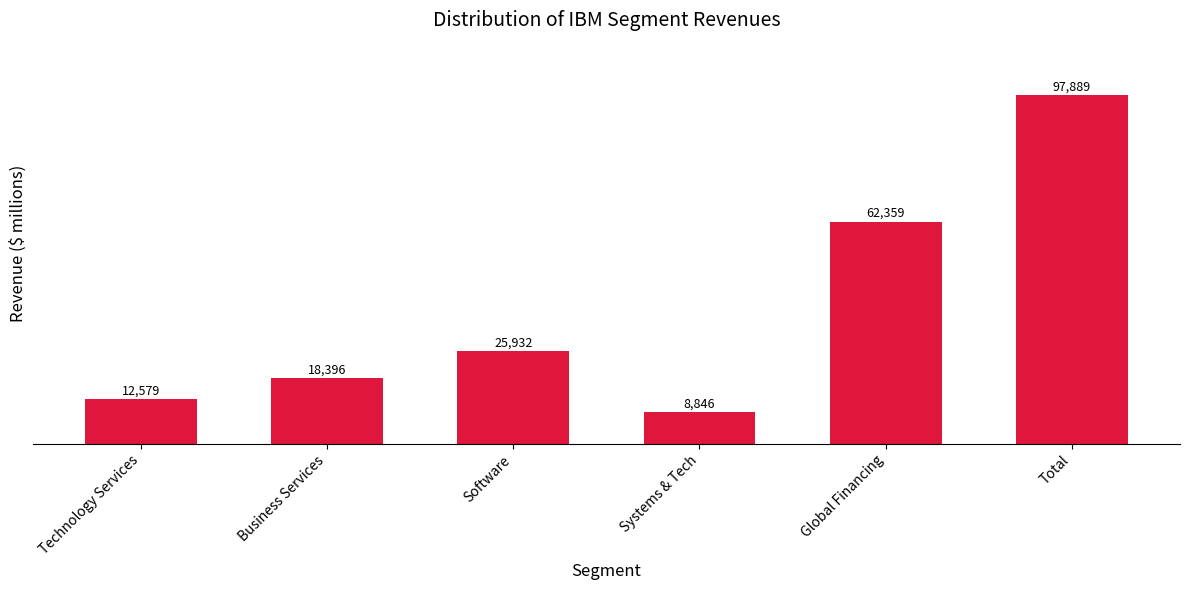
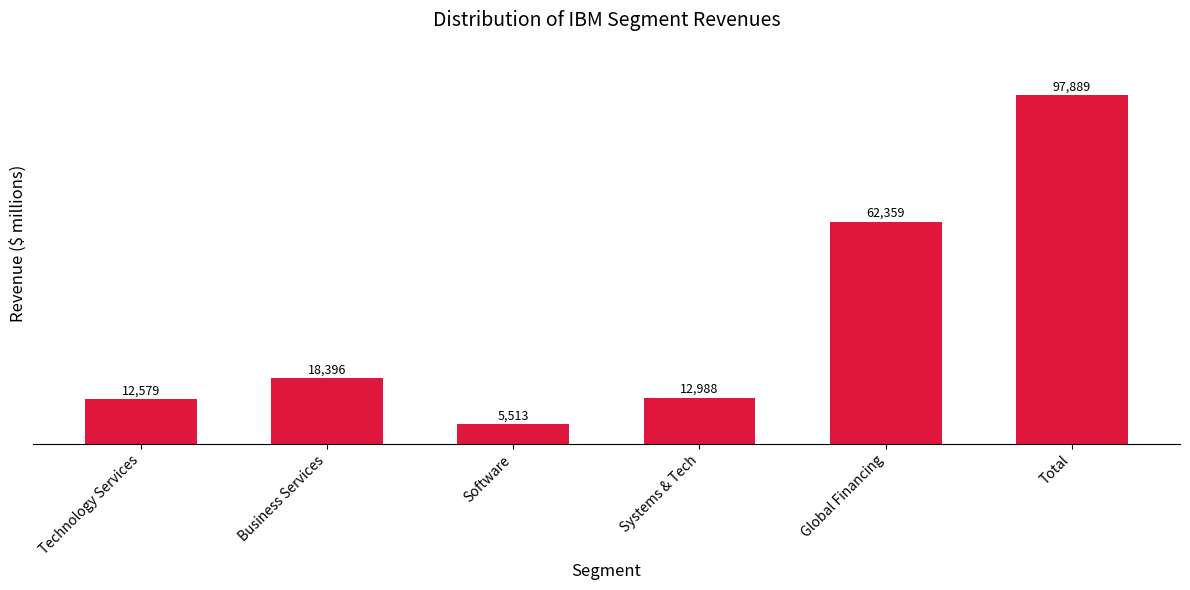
Software: 25,932 -> 5,513
Systems & Tech: 8,846 -> 12,988
